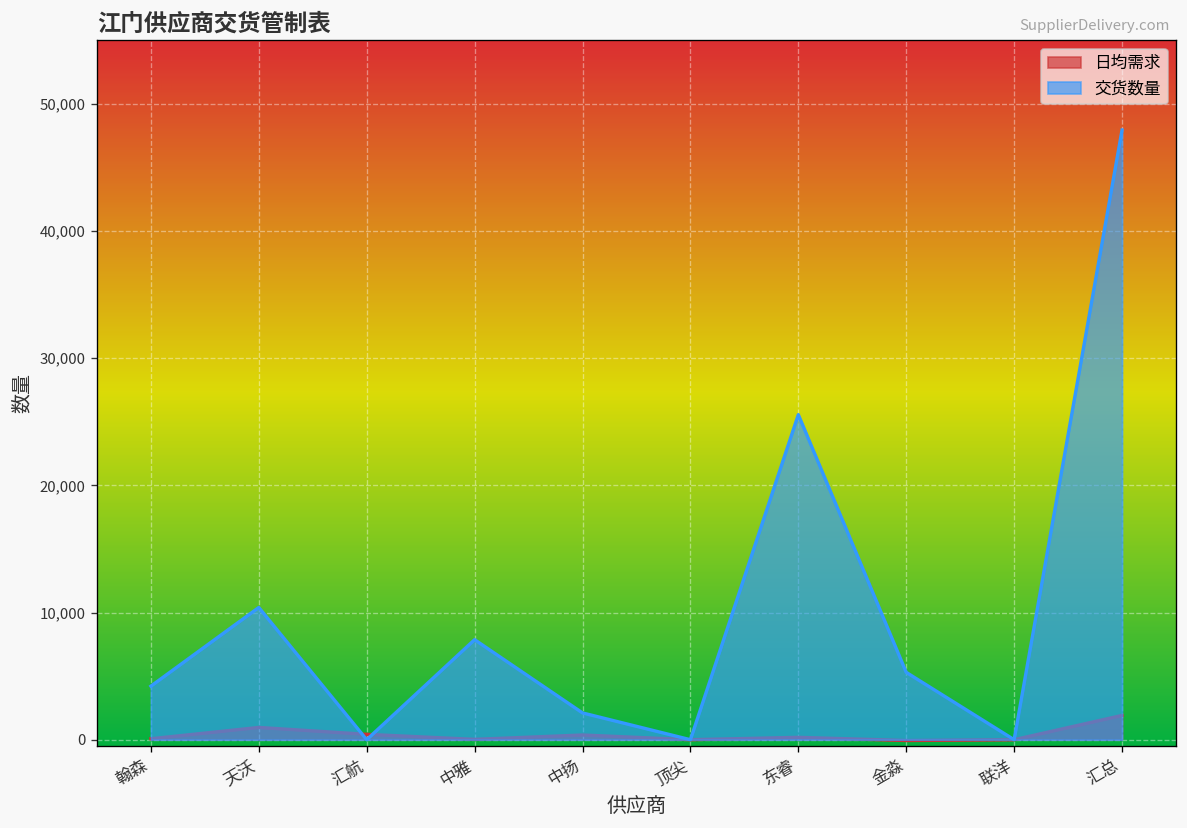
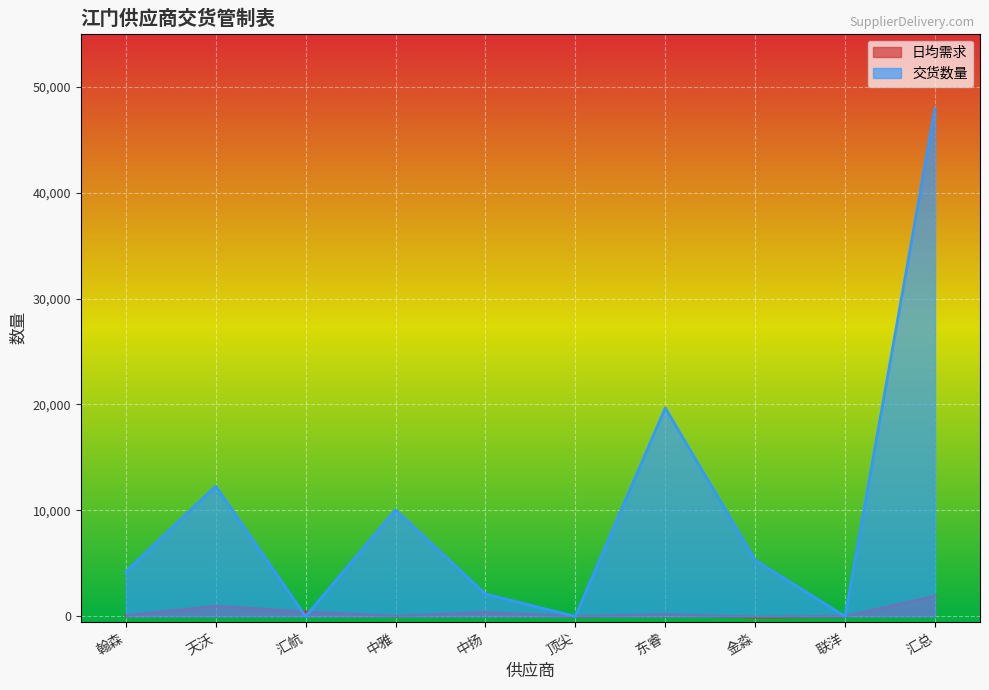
交货数量, 天沃: 10,400 -> 12,300
交货数量, 中雅: 7,900 -> 10,000
交货数量, 东睿: 25,600 -> 19,700
